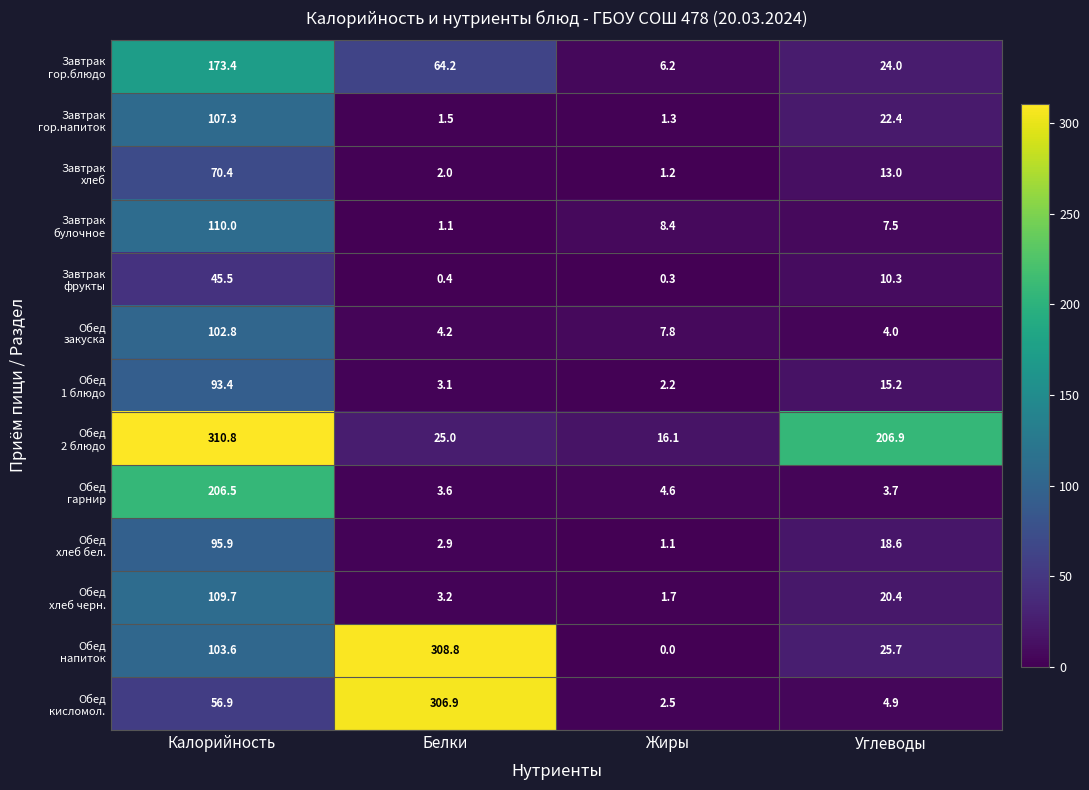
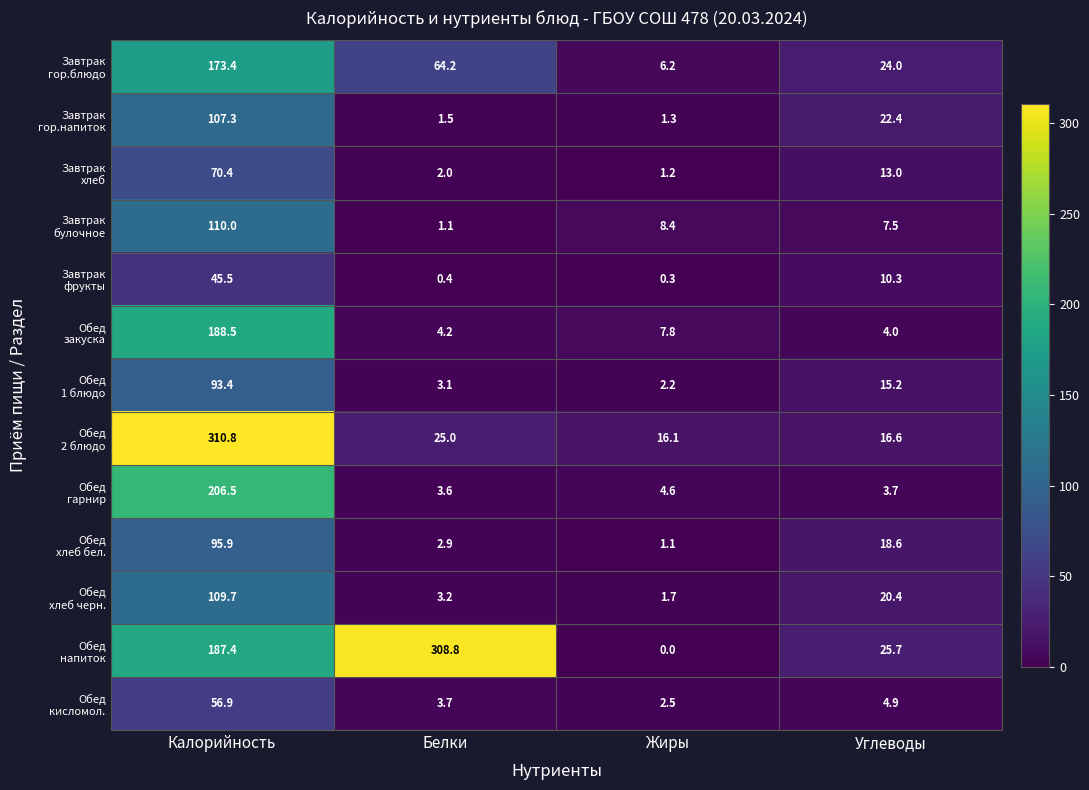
Обед закуска, Калорийность: 102.8 -> 188.5
Обед 2 блюдо, Углеводы: 206.9 -> 16.6
Обед напиток, Калорийность: 103.6 -> 187.4
Обед кисломол., Белки: 306.9 -> 3.7
